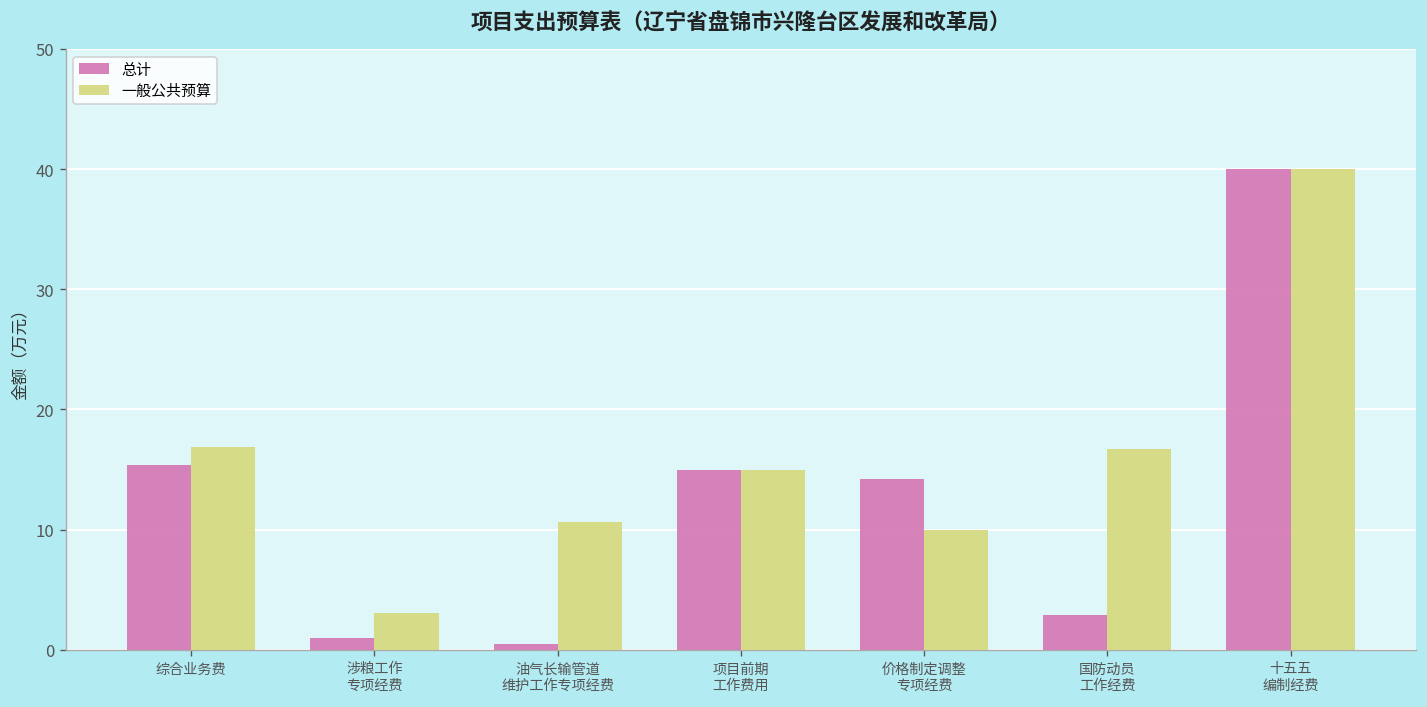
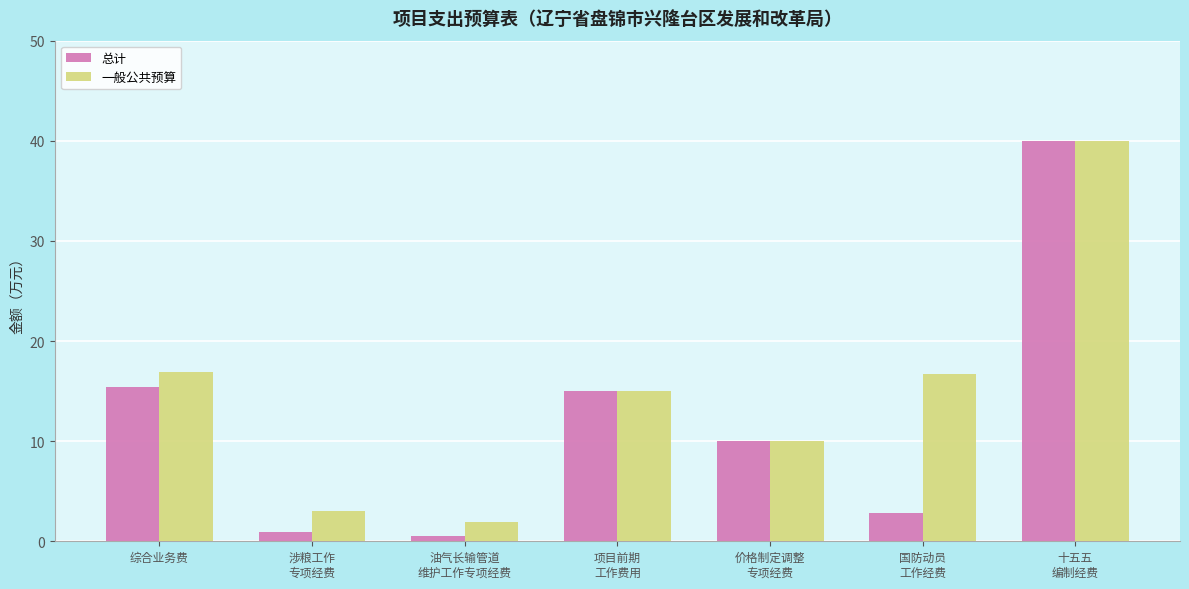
一般公共预算, 油气长输管道 维护工作专项经费: 10.6 -> 1.9
总计, 价格制定调整 专项经费: 14.2 -> 10.0
